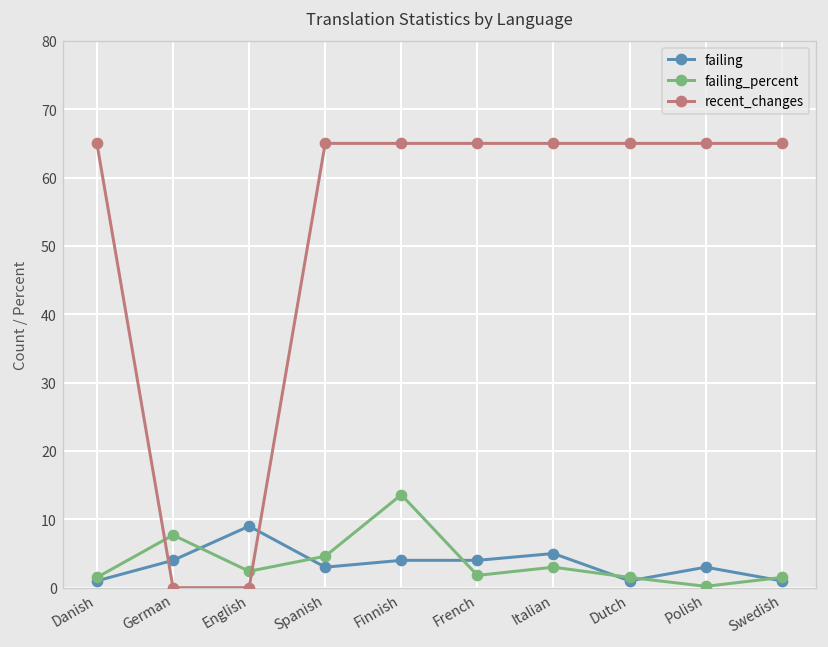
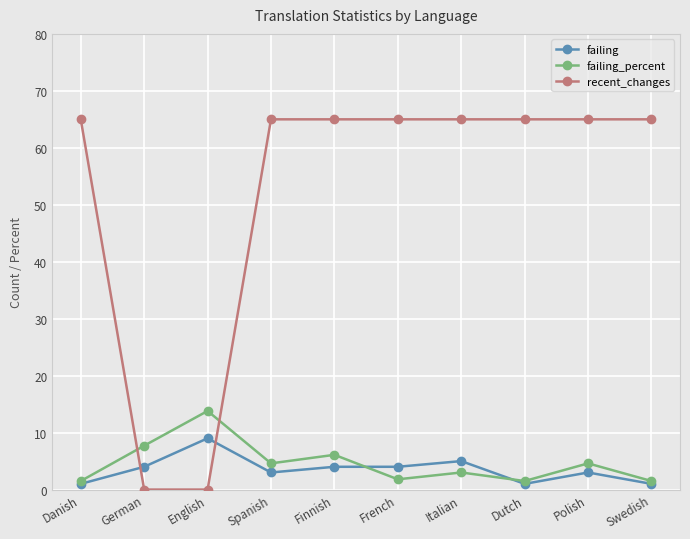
failing_percent, English: 2 -> 14
failing_percent, Finnish: 14 -> 6
failing_percent, Polish: 0 -> 5
